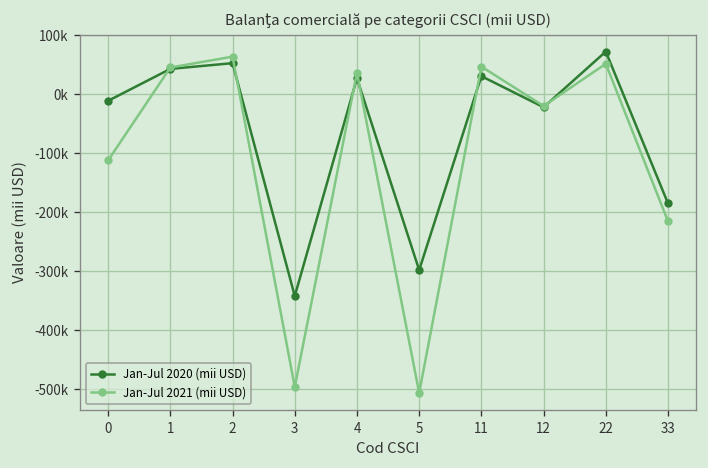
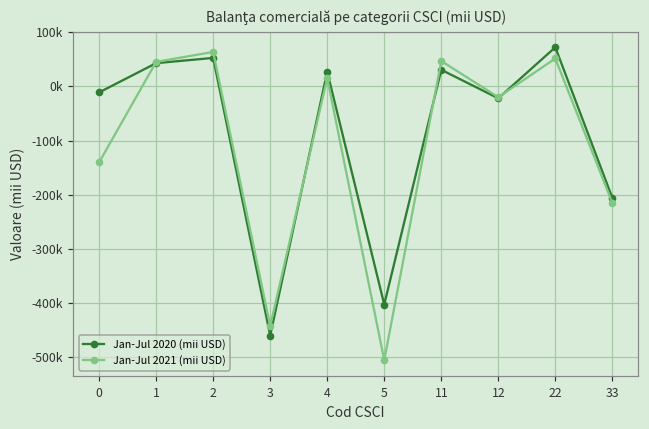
Jan-Jul 2021 (mii USD), 0: -110000 -> -140000
Jan-Jul 2020 (mii USD), 3: -340000 -> -460000
Jan-Jul 2021 (mii USD), 3: -500000 -> -440000
Jan-Jul 2021 (mii USD), 4: 40000 -> 20000
Jan-Jul 2020 (mii USD), 5: -300000 -> -400000
Jan-Jul 2020 (mii USD), 33: -180000 -> -210000
